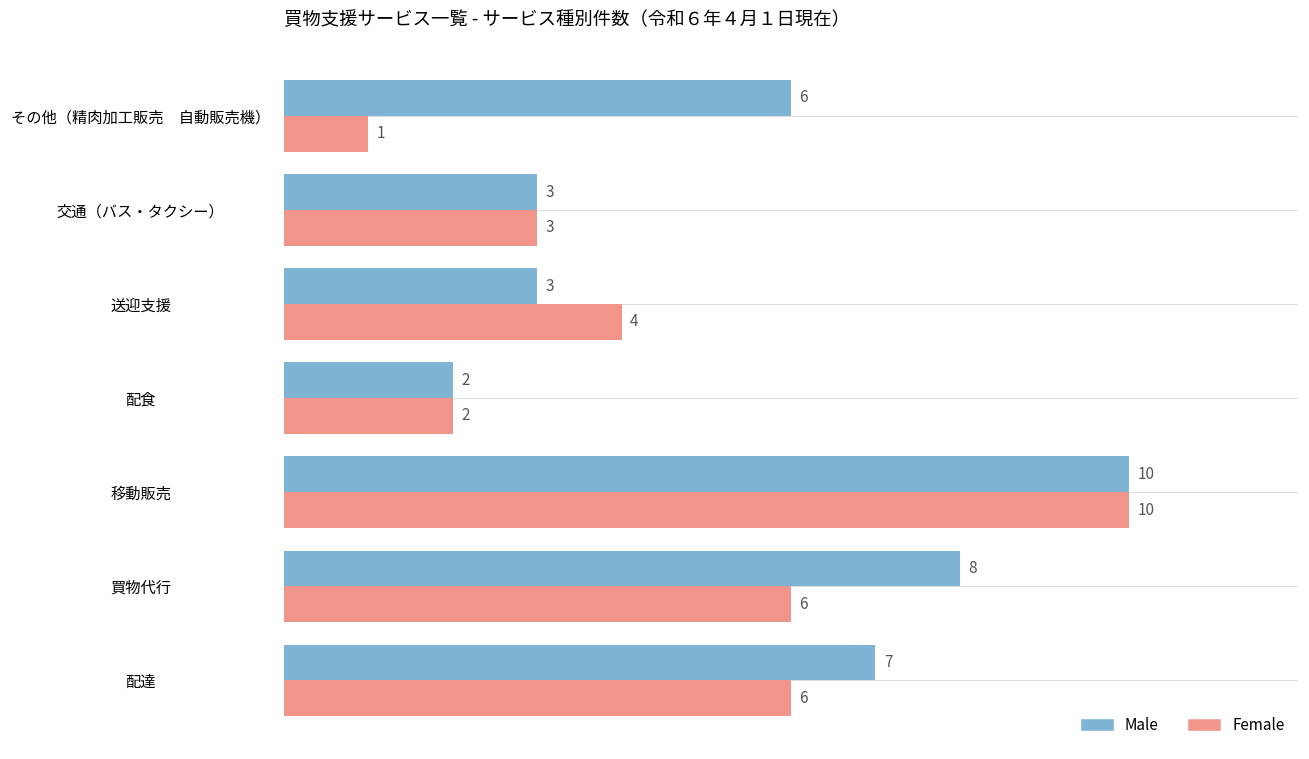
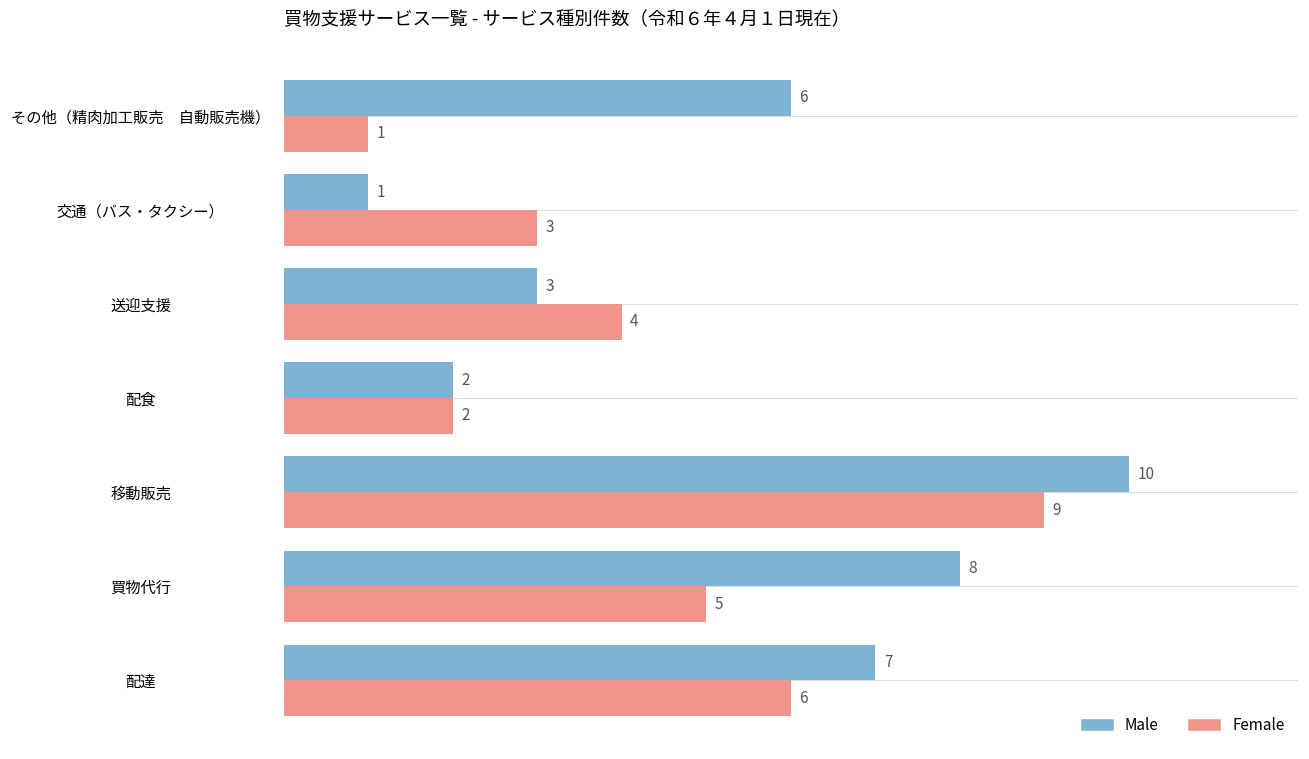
Male, 交通（バス・タクシー）: 3 -> 1
Female, 移動販売: 10 -> 9
Female, 買物代行: 6 -> 5
